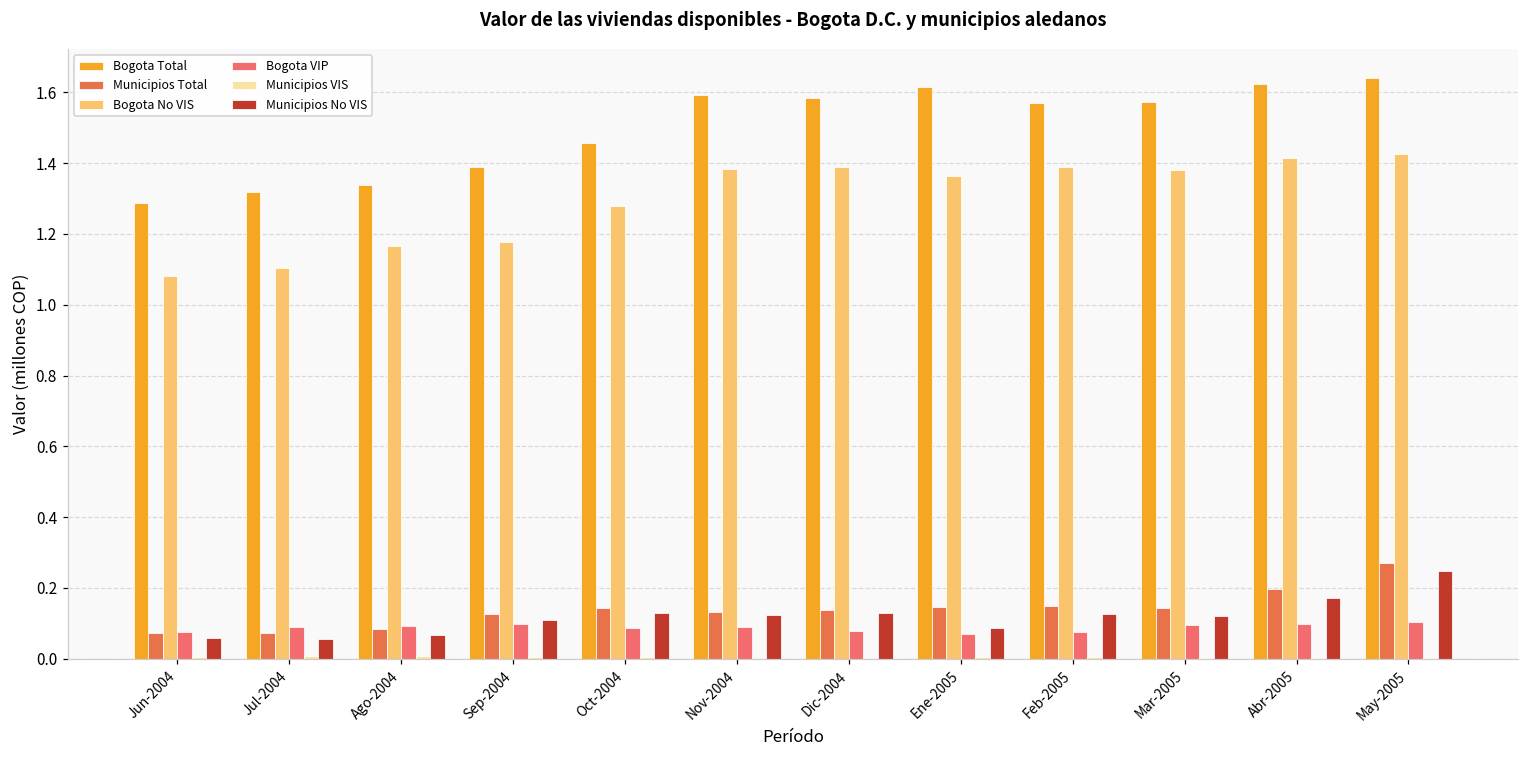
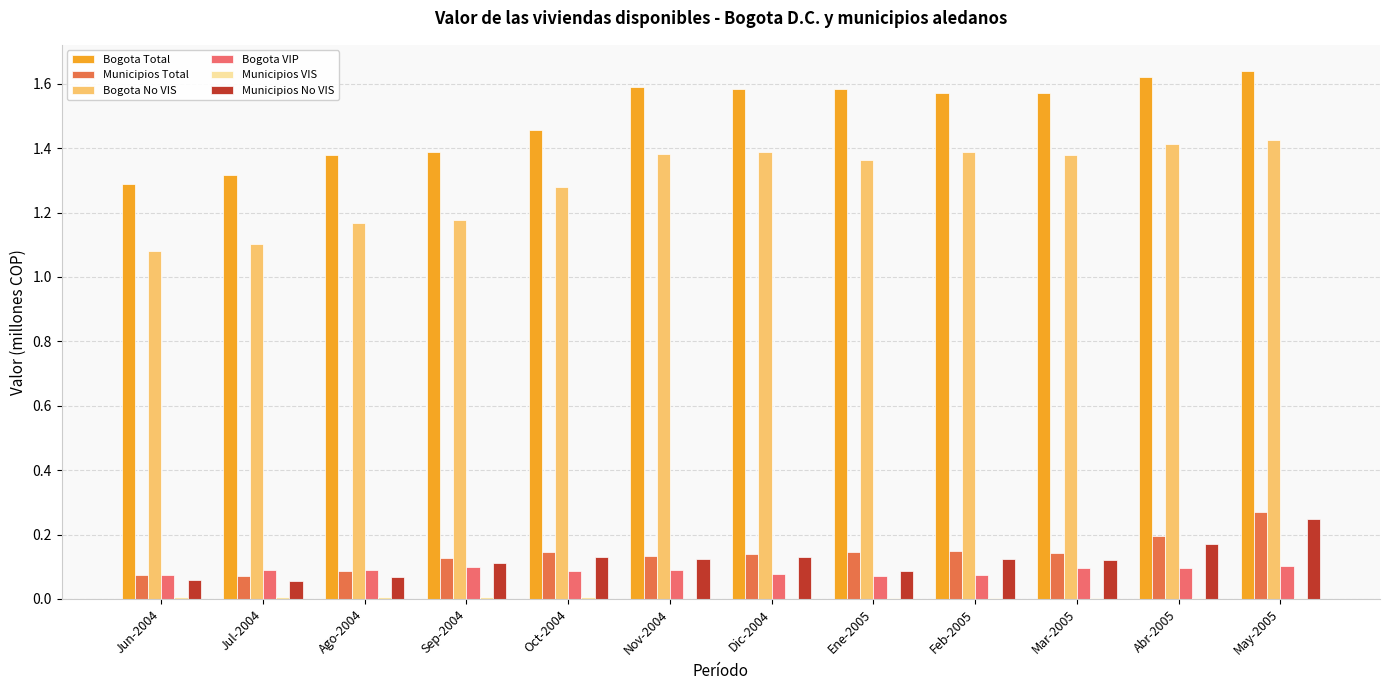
Bogota Total, Ago-2004: 1.34 -> 1.38
Bogota Total, Ene-2005: 1.61 -> 1.59
